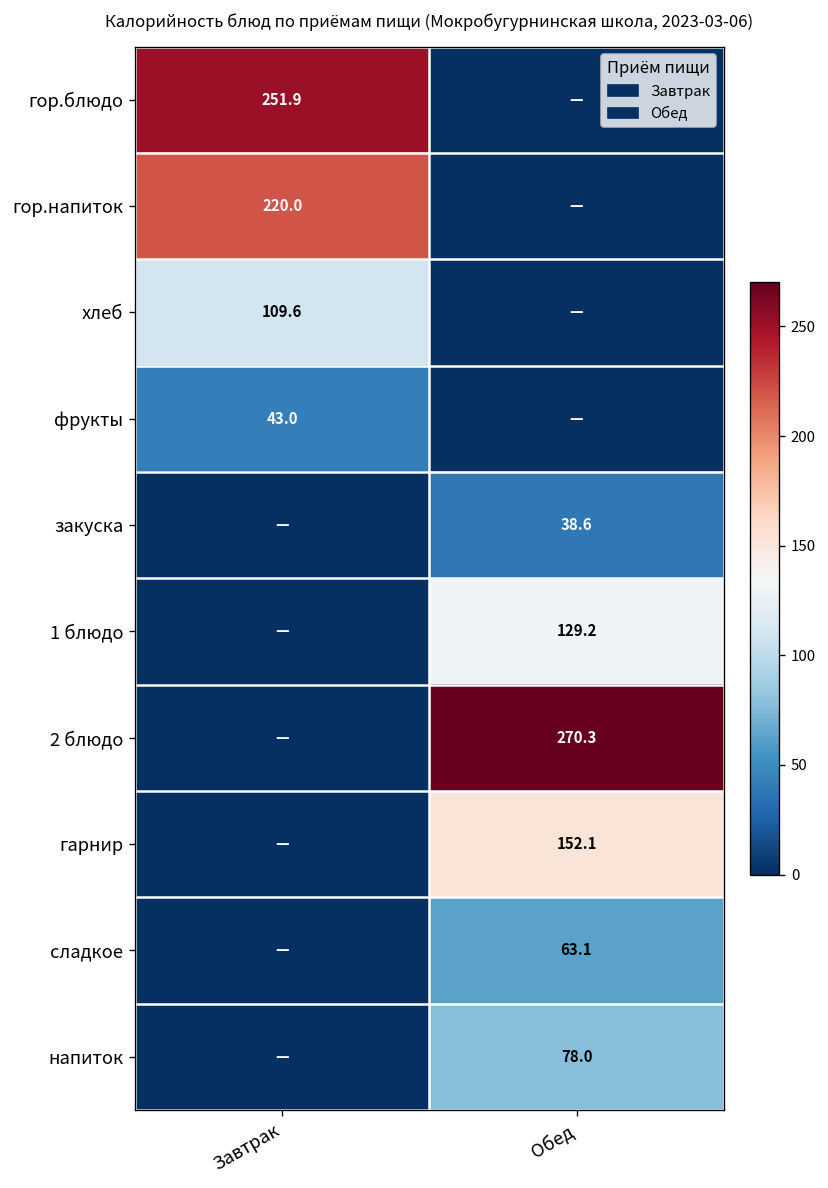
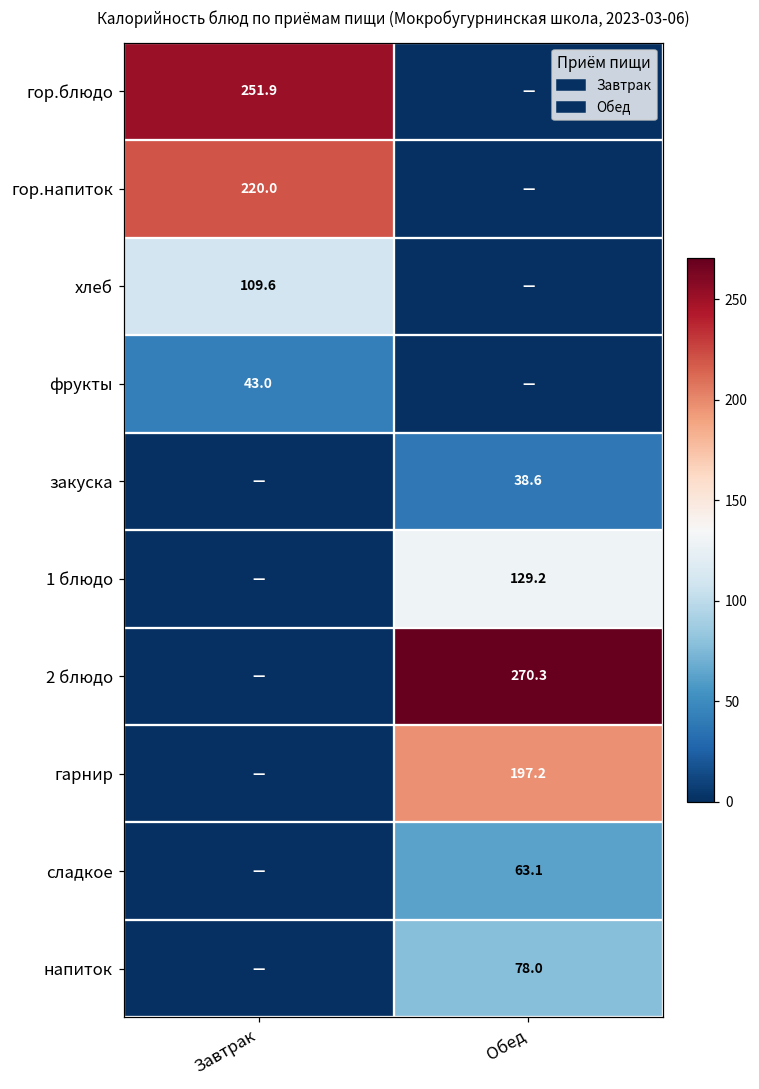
гарнир, Обед: 152.1 -> 197.2
